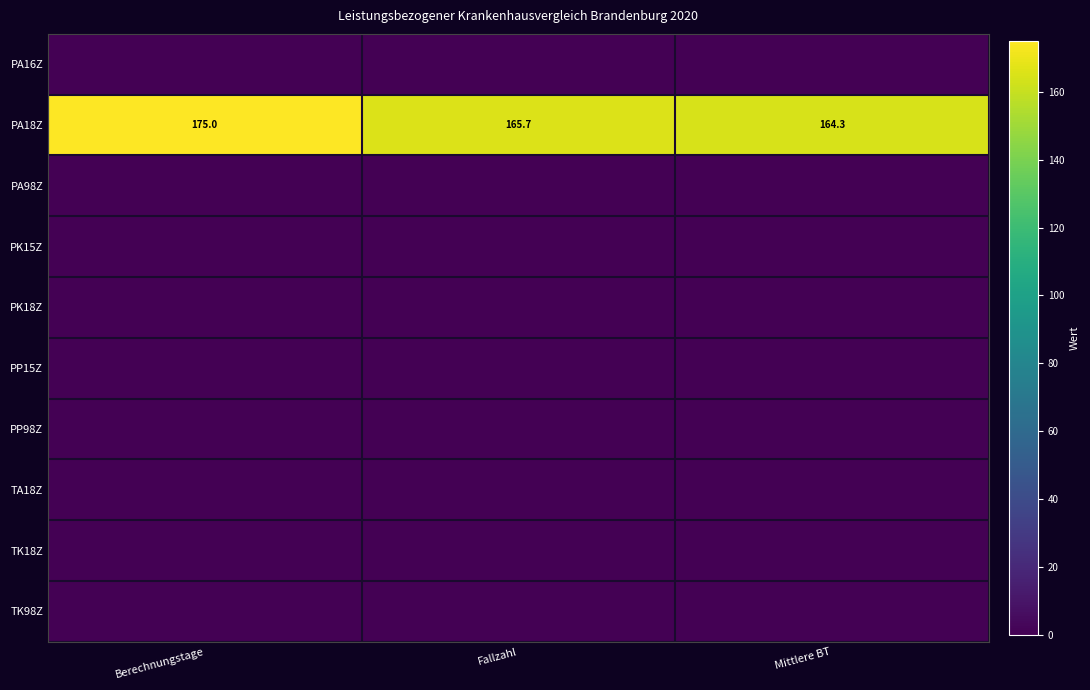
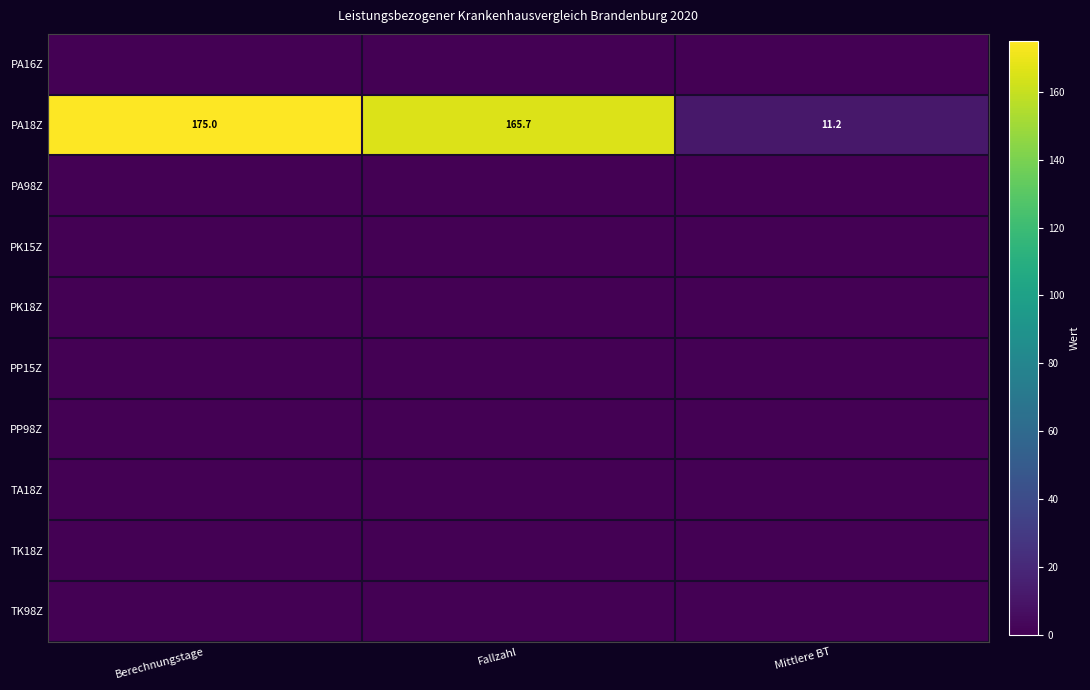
PA18Z, Mittlere BT: 164.3 -> 11.2
